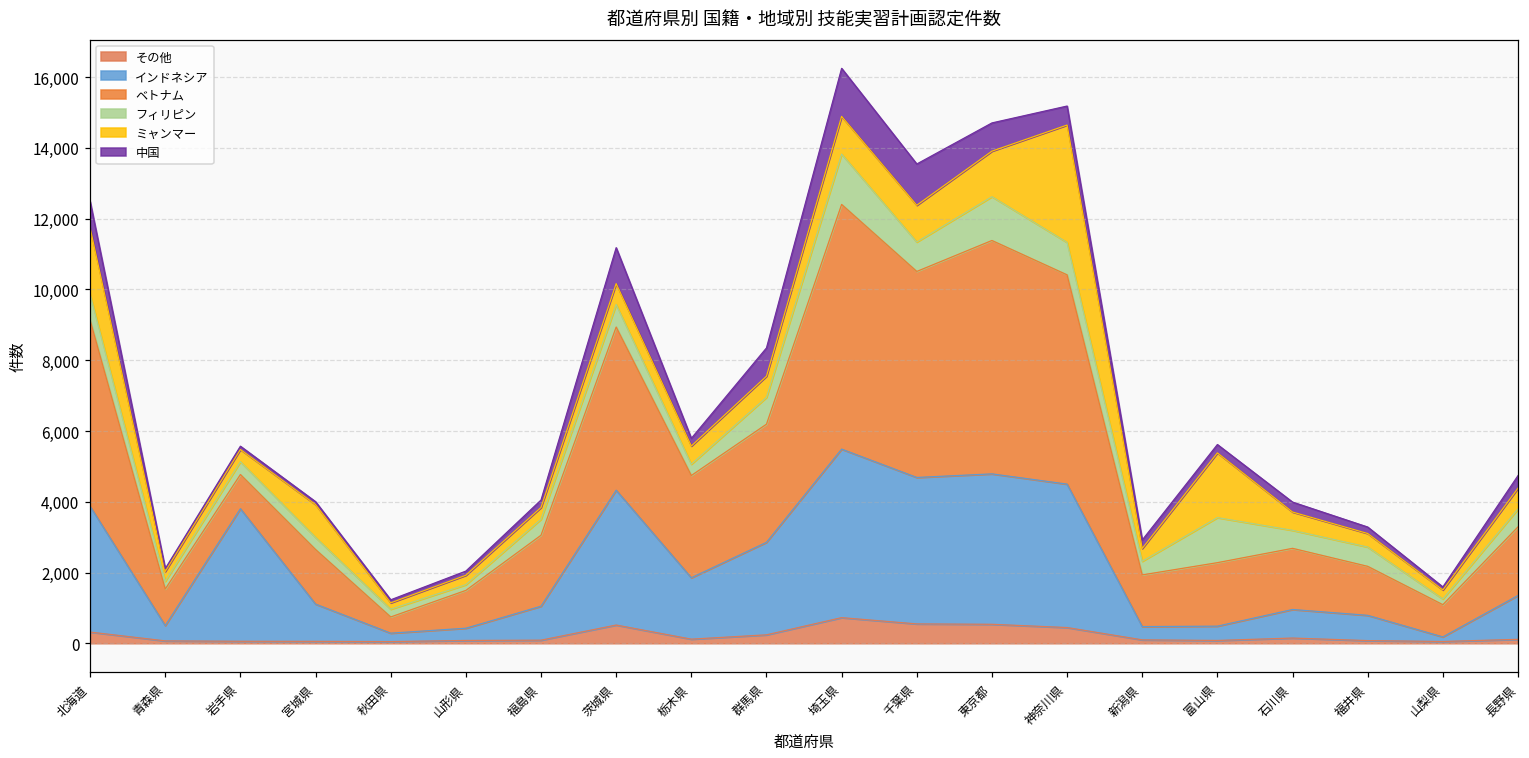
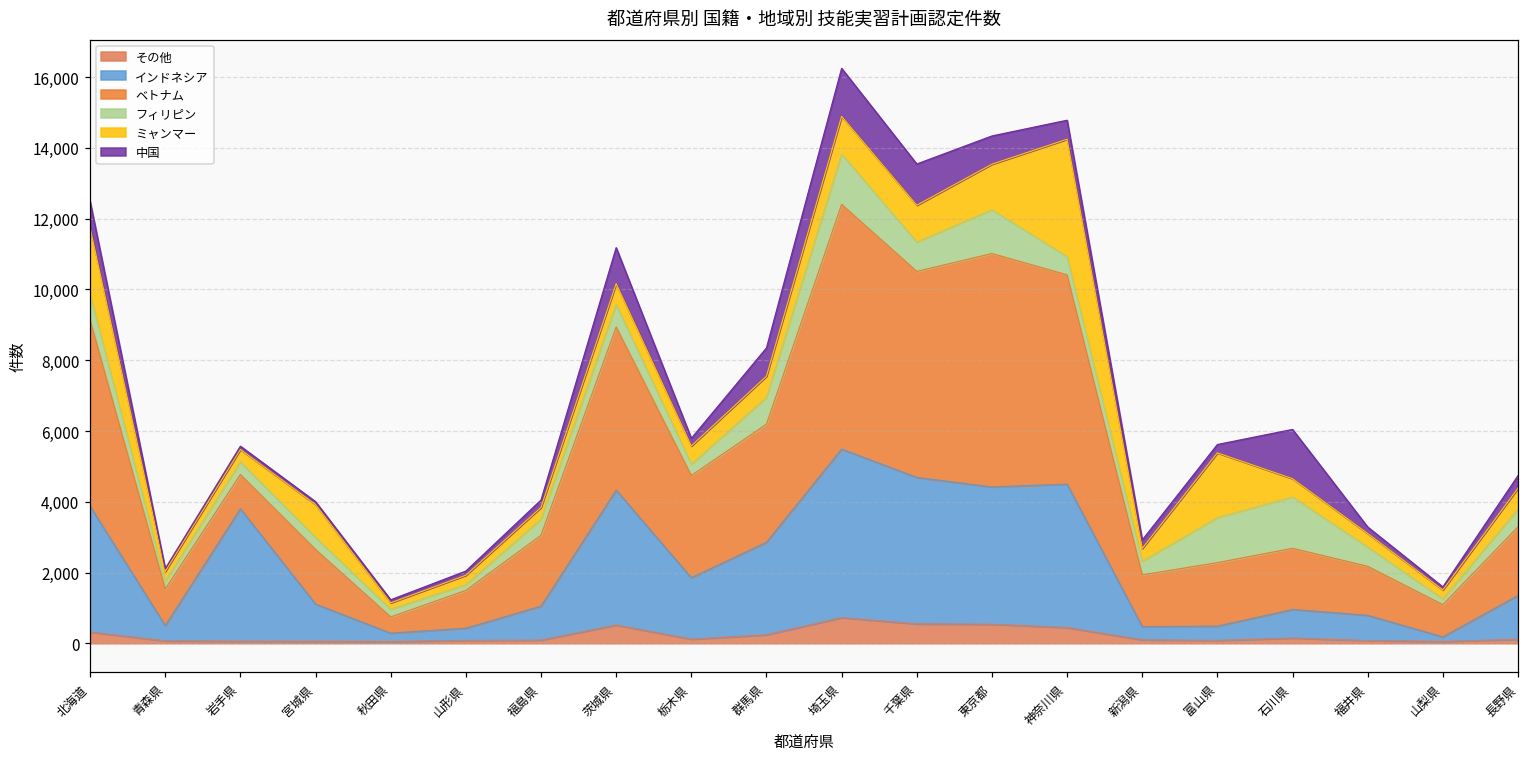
インドネシア, 東京都: 4,300 -> 3,900
フィリピン, 神奈川県: 900 -> 500
フィリピン, 石川県: 500 -> 1,500
中国, 石川県: 300 -> 1,400
